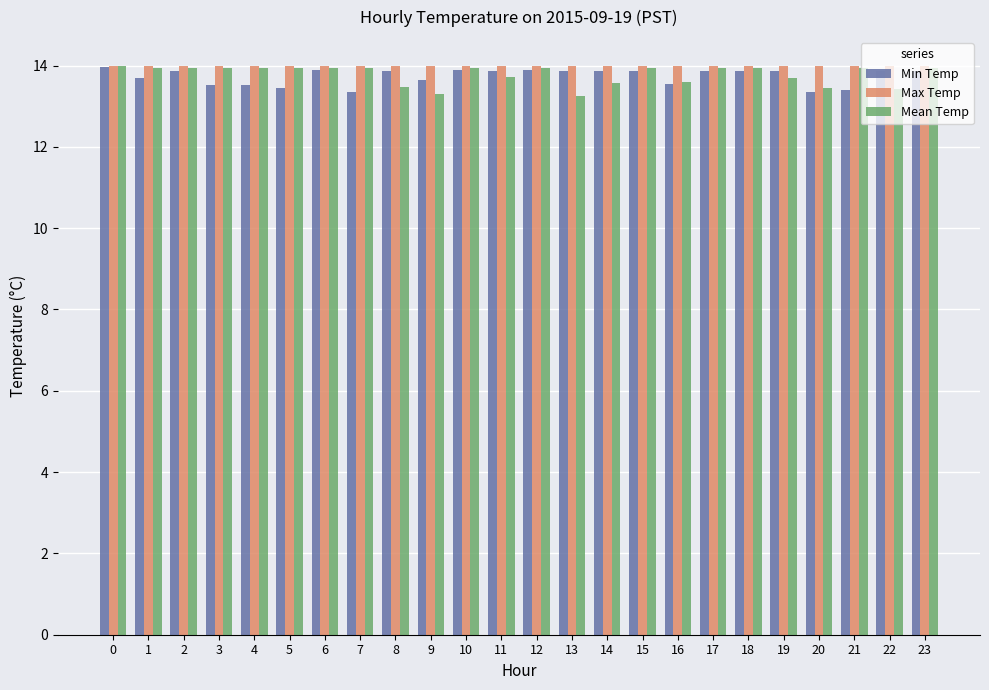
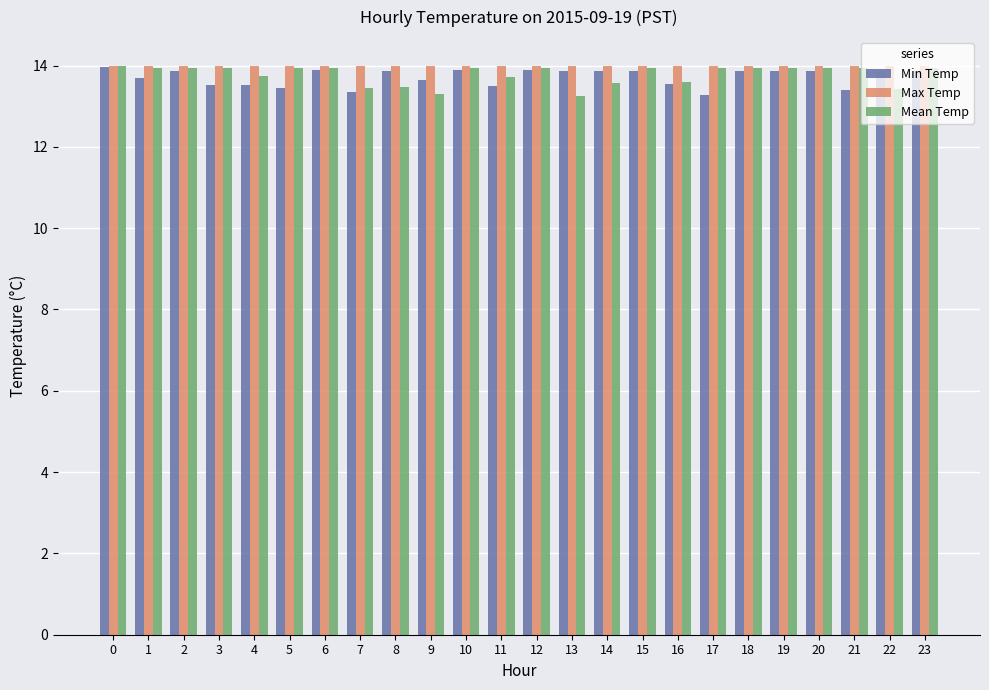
Mean Temp, 4: 14.0 -> 13.8
Mean Temp, 7: 13.9 -> 13.5
Min Temp, 11: 13.9 -> 13.5
Min Temp, 17: 13.9 -> 13.3
Mean Temp, 19: 13.7 -> 13.9
Min Temp, 20: 13.4 -> 13.9
Mean Temp, 20: 13.4 -> 13.9
